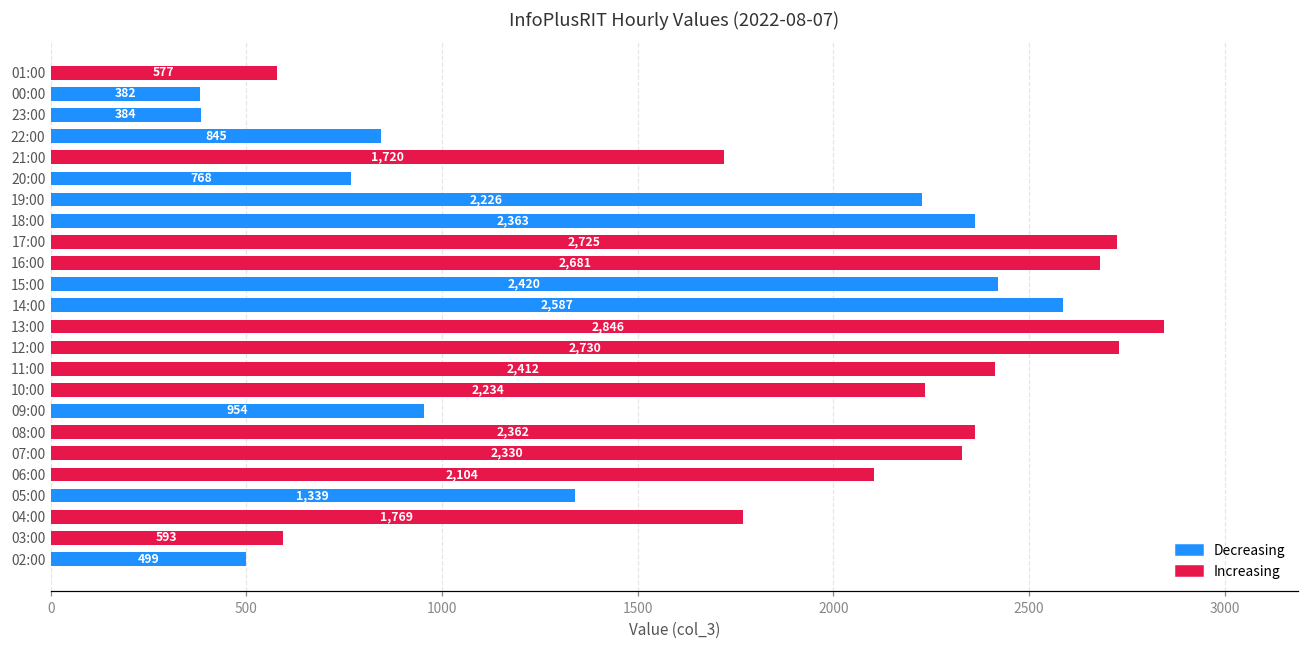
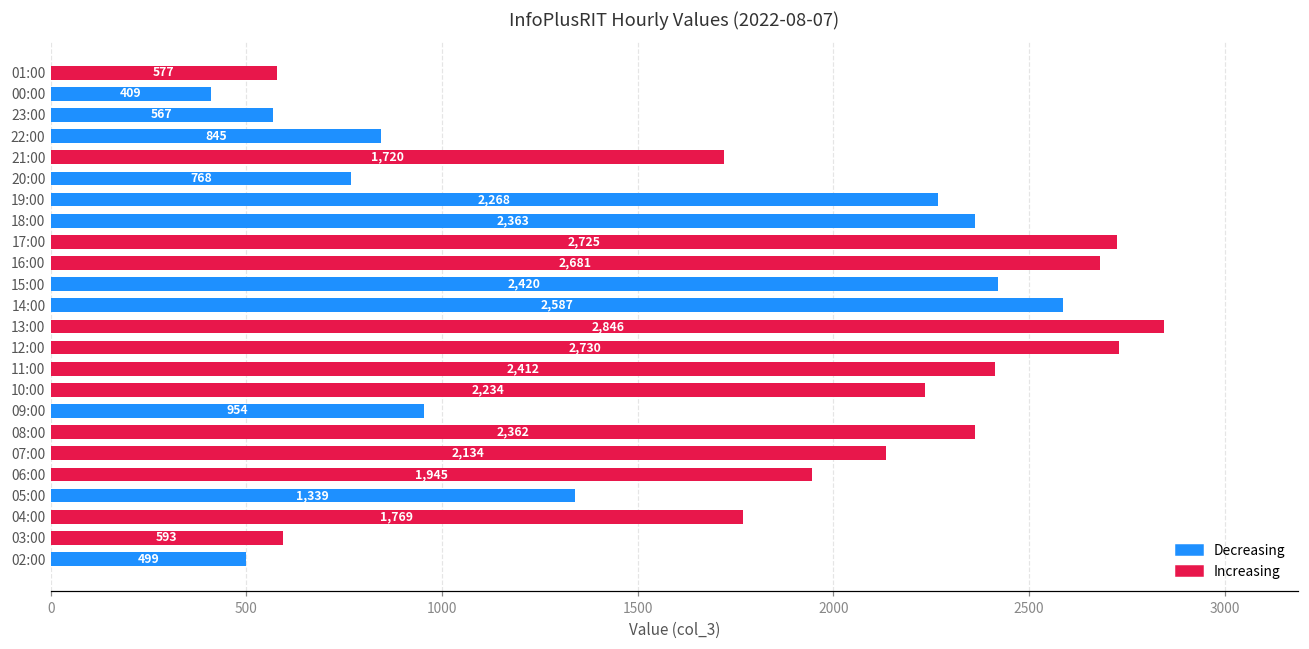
00:00: 382 -> 409
23:00: 384 -> 567
19:00: 2,226 -> 2,268
07:00: 2,330 -> 2,134
06:00: 2,104 -> 1,945
